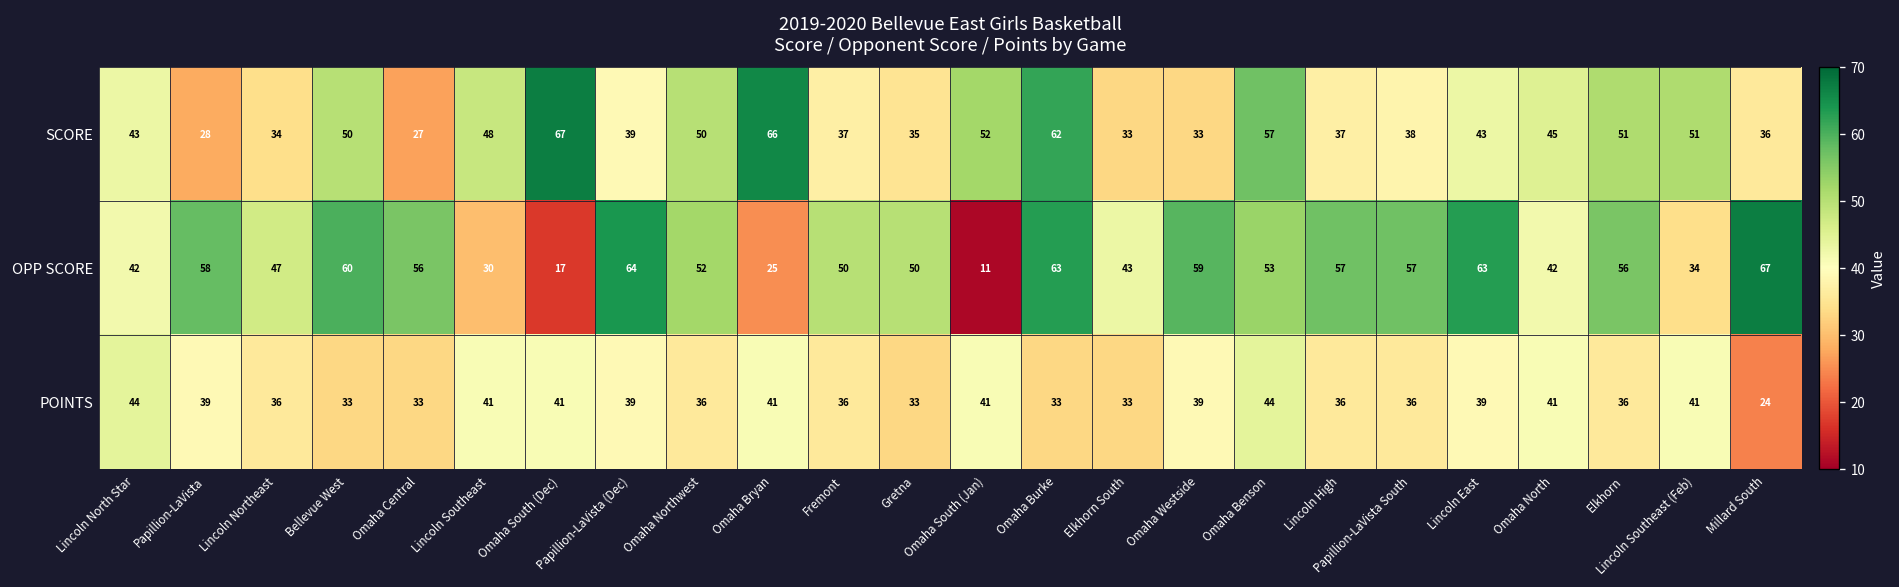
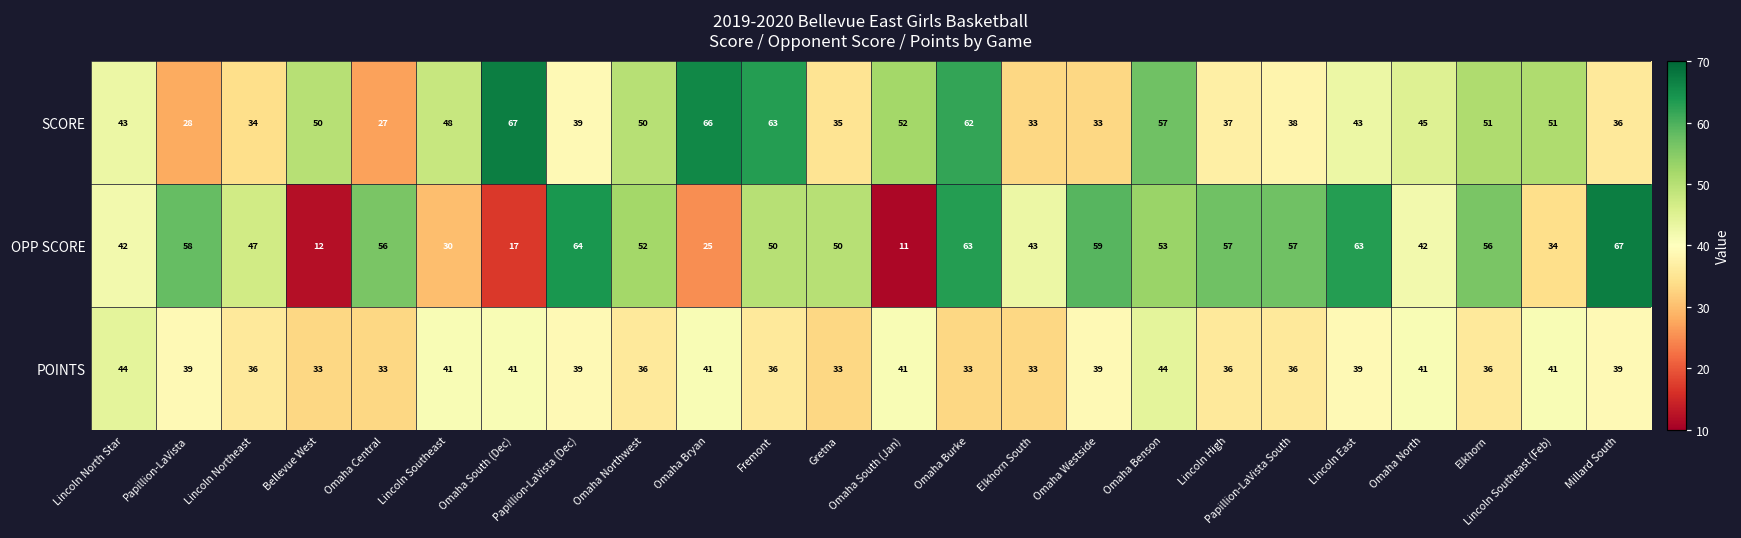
SCORE, Fremont: 37 -> 63
OPP SCORE, Bellevue West: 60 -> 12
POINTS, Millard South: 24 -> 39
